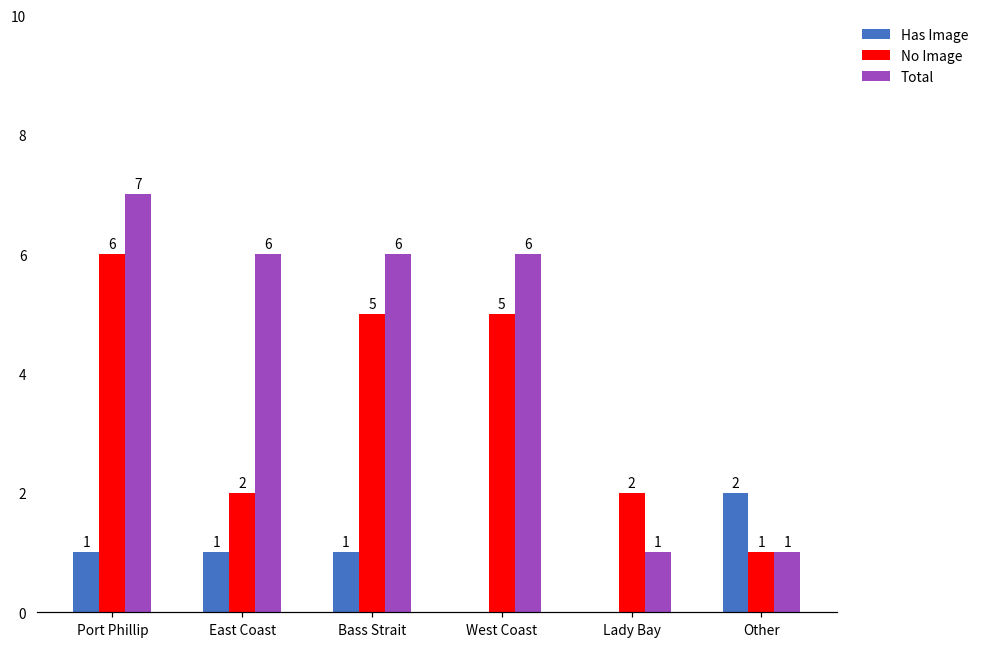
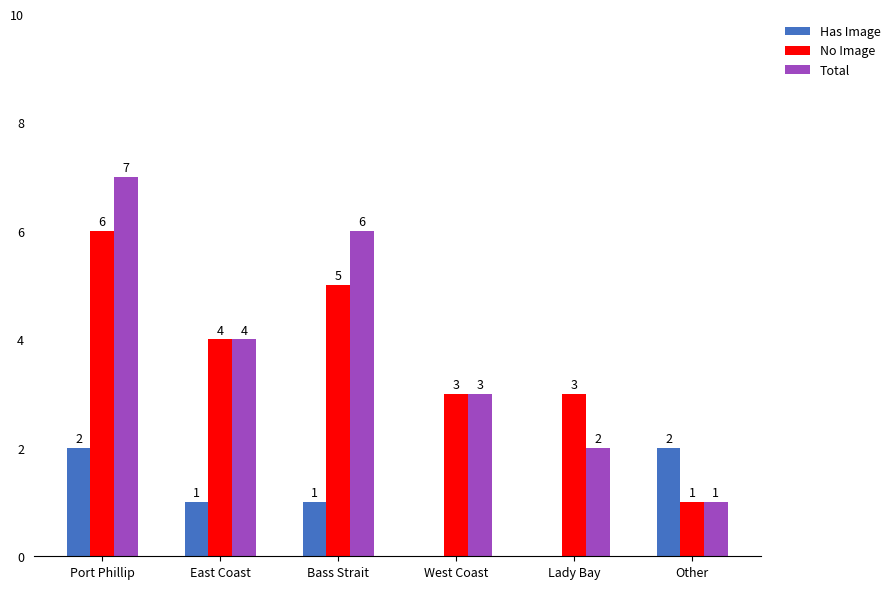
Has Image, Port Phillip: 1 -> 2
No Image, East Coast: 2 -> 4
Total, East Coast: 6 -> 4
No Image, West Coast: 5 -> 3
Total, West Coast: 6 -> 3
No Image, Lady Bay: 2 -> 3
Total, Lady Bay: 1 -> 2
